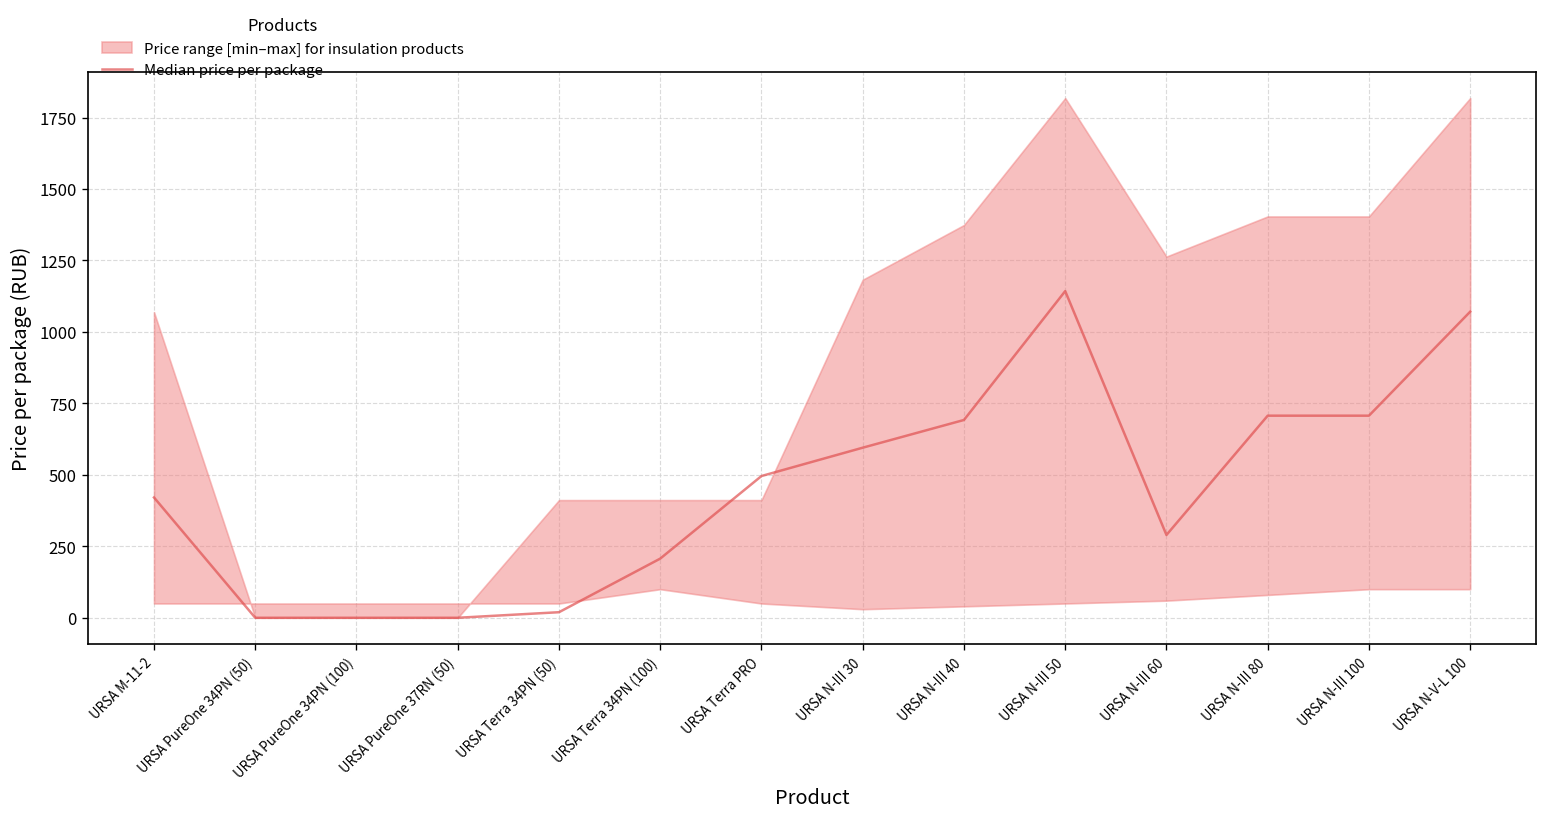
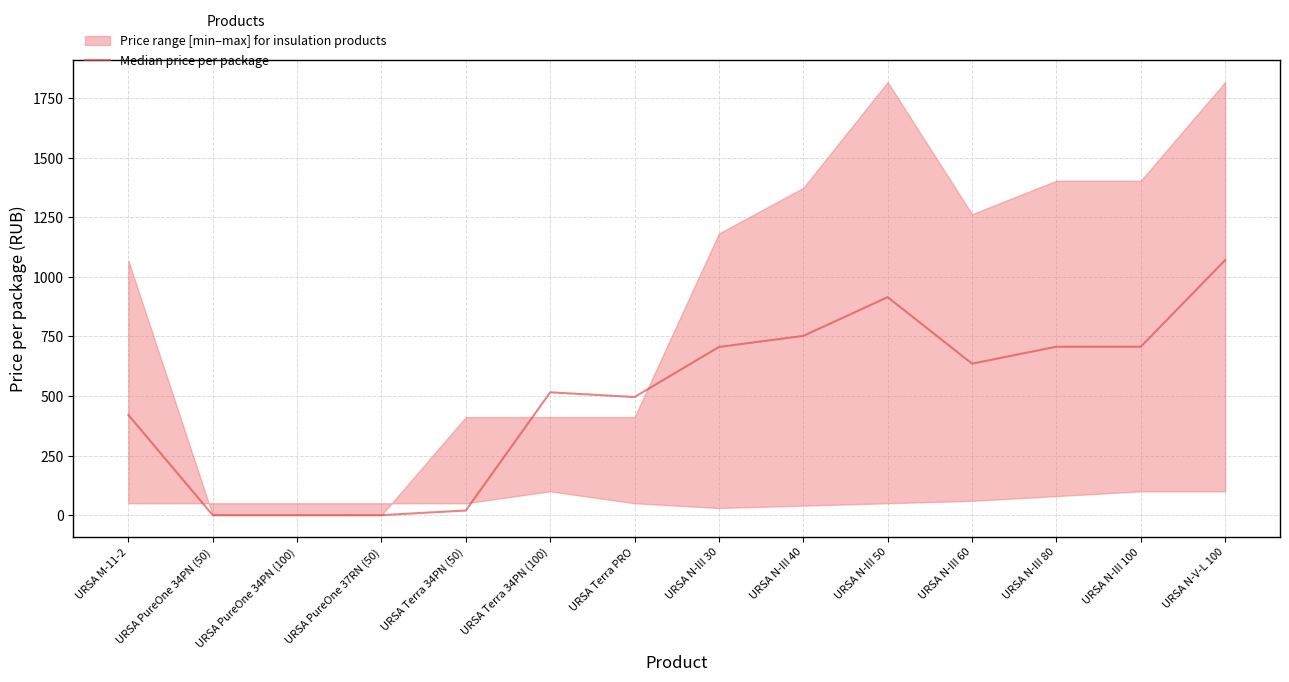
Median price per package, URSA Terra 34PN (100): 210 -> 520
Median price per package, URSA N-III 30: 600 -> 710
Median price per package, URSA N-III 40: 690 -> 750
Median price per package, URSA N-III 50: 1140 -> 920
Median price per package, URSA N-III 60: 290 -> 640
